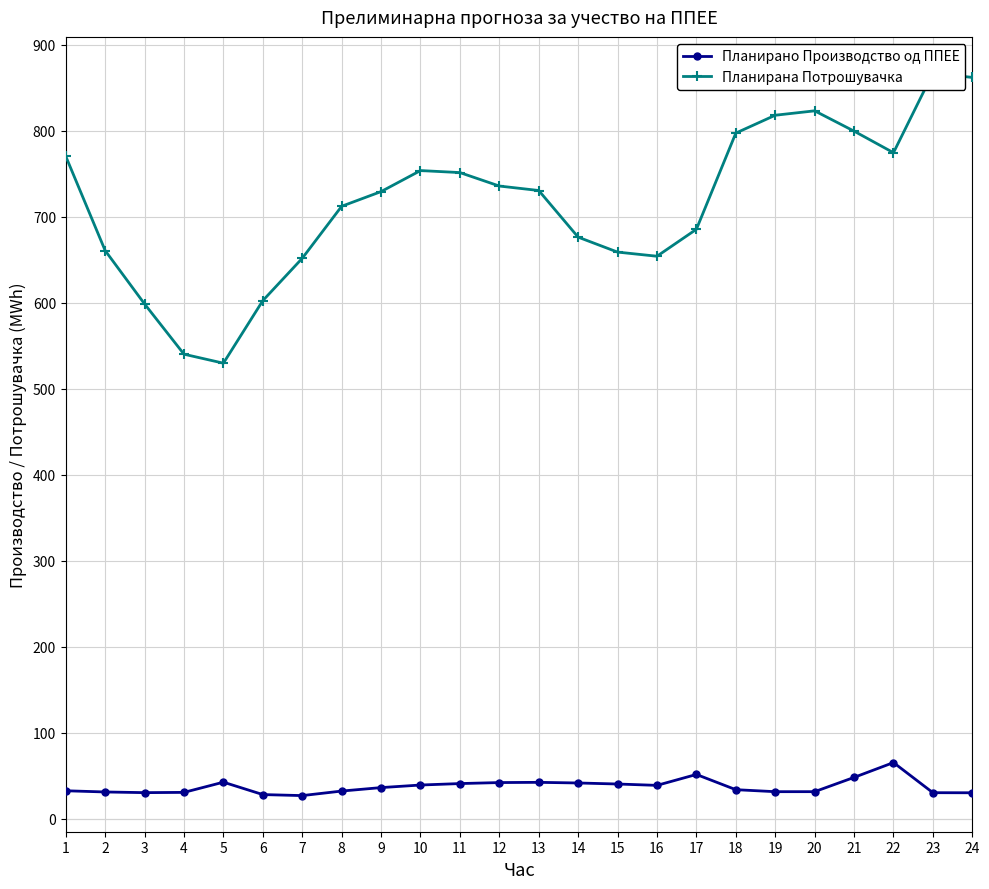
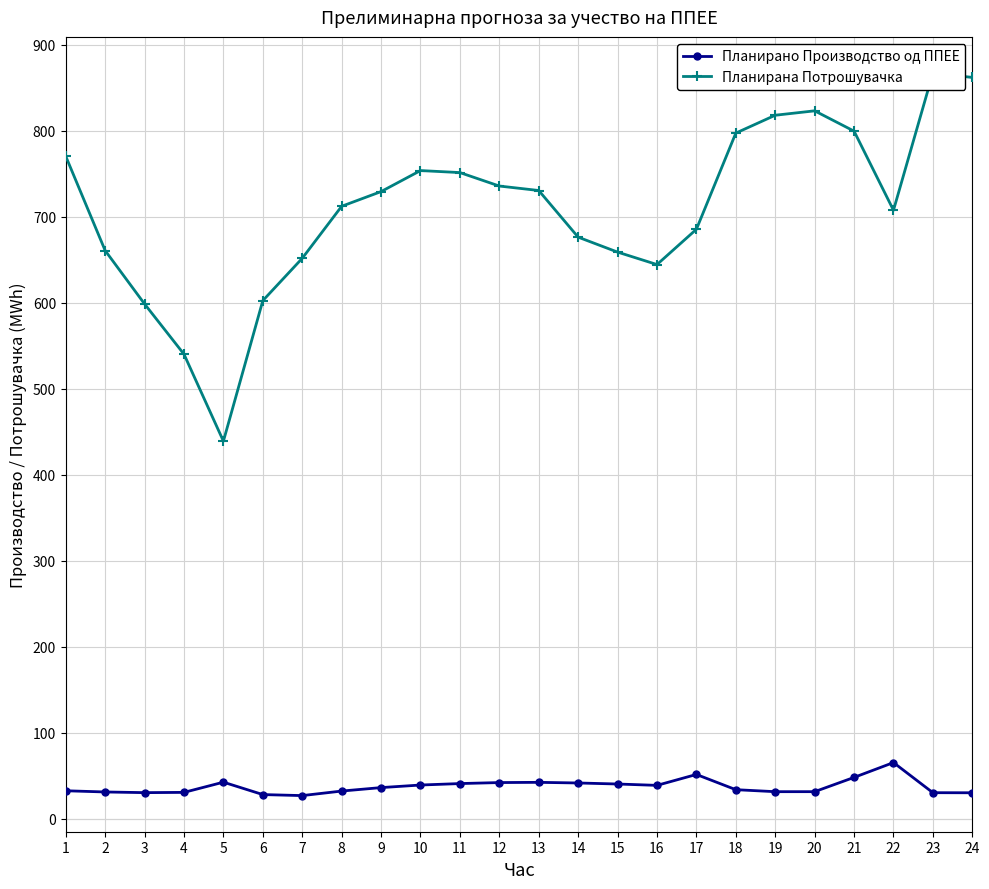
Планирана Потрошувачка, 5: 530 -> 440
Планирана Потрошувачка, 16: 650 -> 640
Планирана Потрошувачка, 22: 770 -> 710
